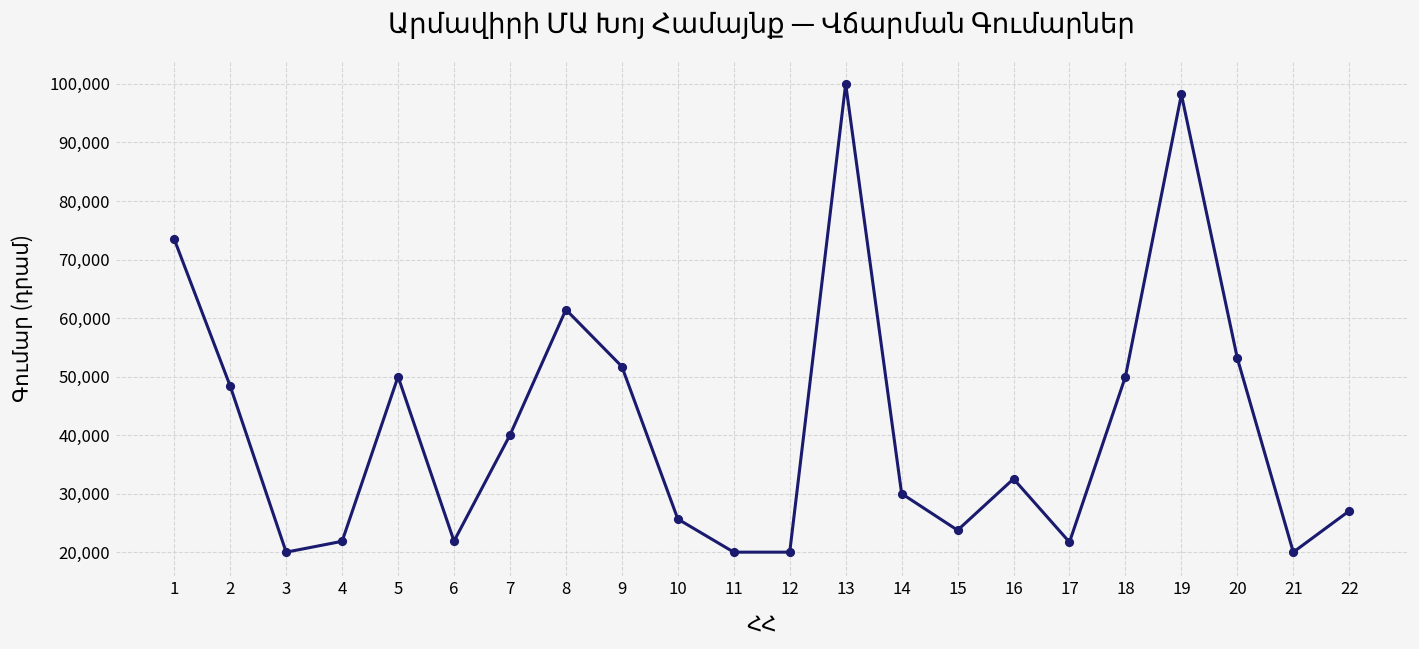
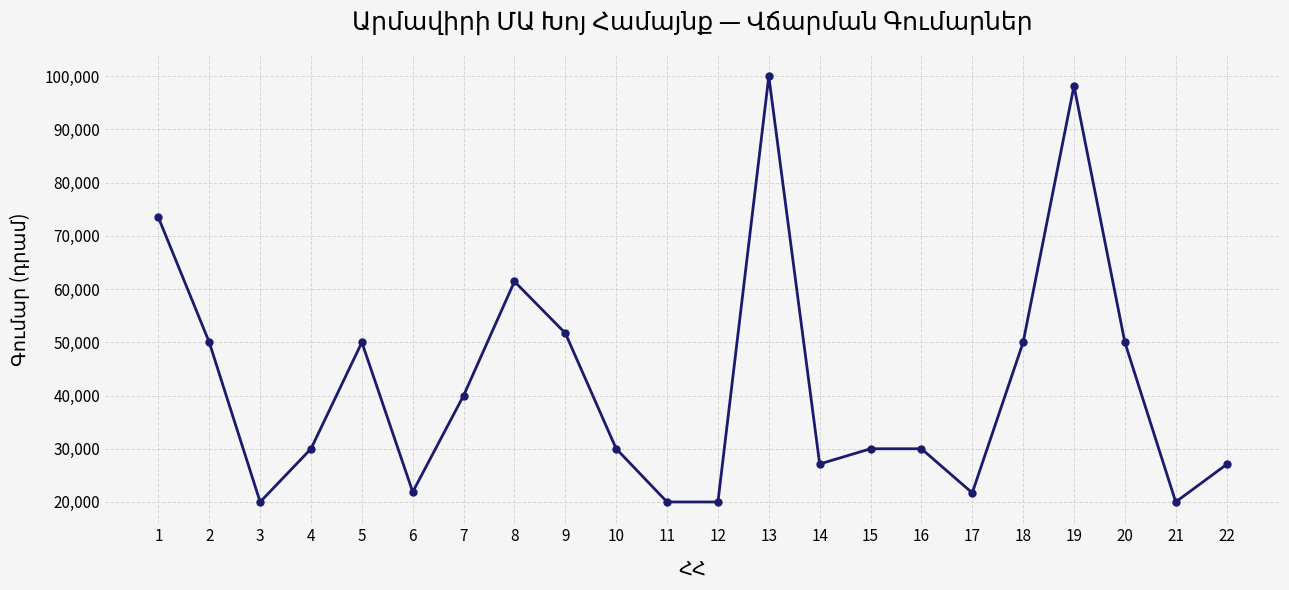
2: 48,000 -> 50,000
4: 22,000 -> 30,000
10: 26,000 -> 30,000
14: 30,000 -> 27,000
15: 24,000 -> 30,000
16: 33,000 -> 30,000
20: 53,000 -> 50,000
